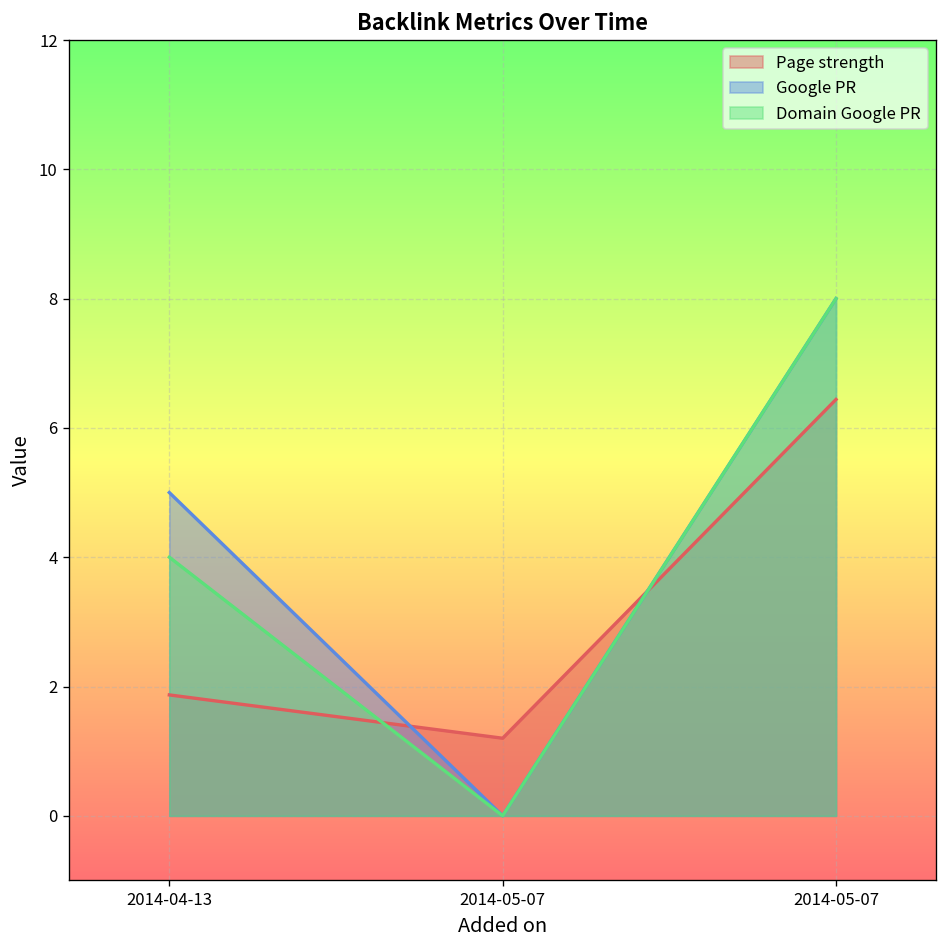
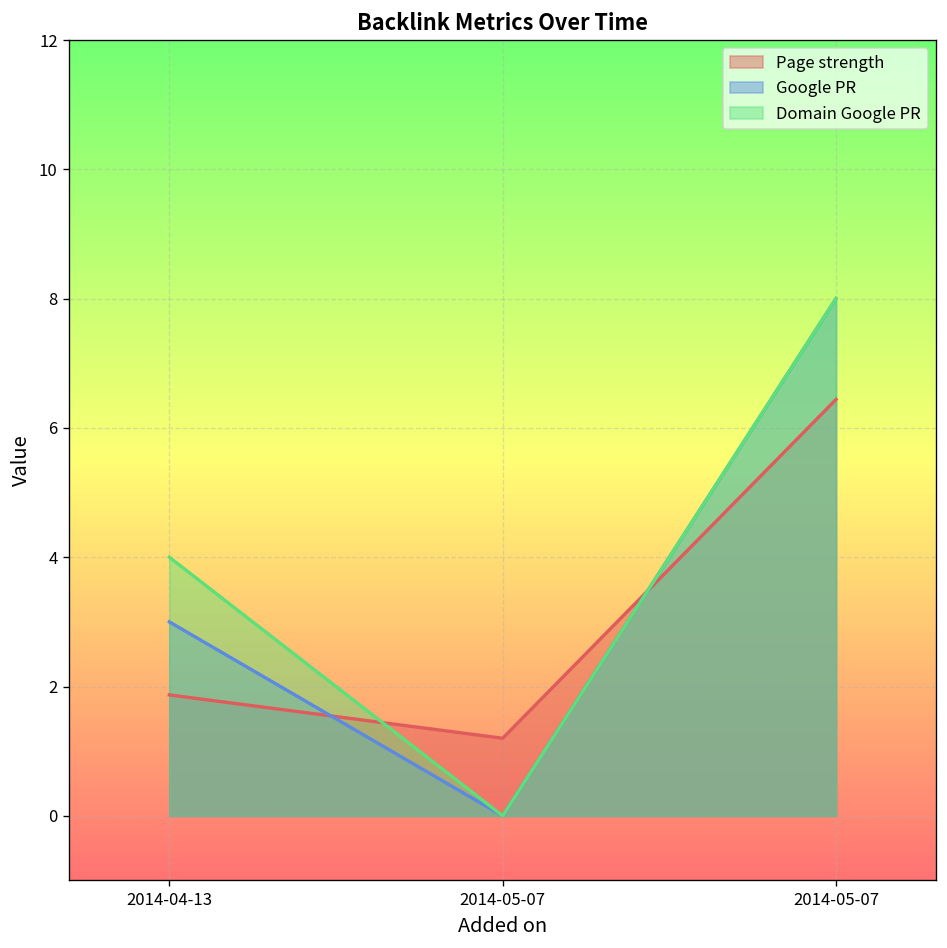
Google PR, 2014-04-13: 5 -> 3
